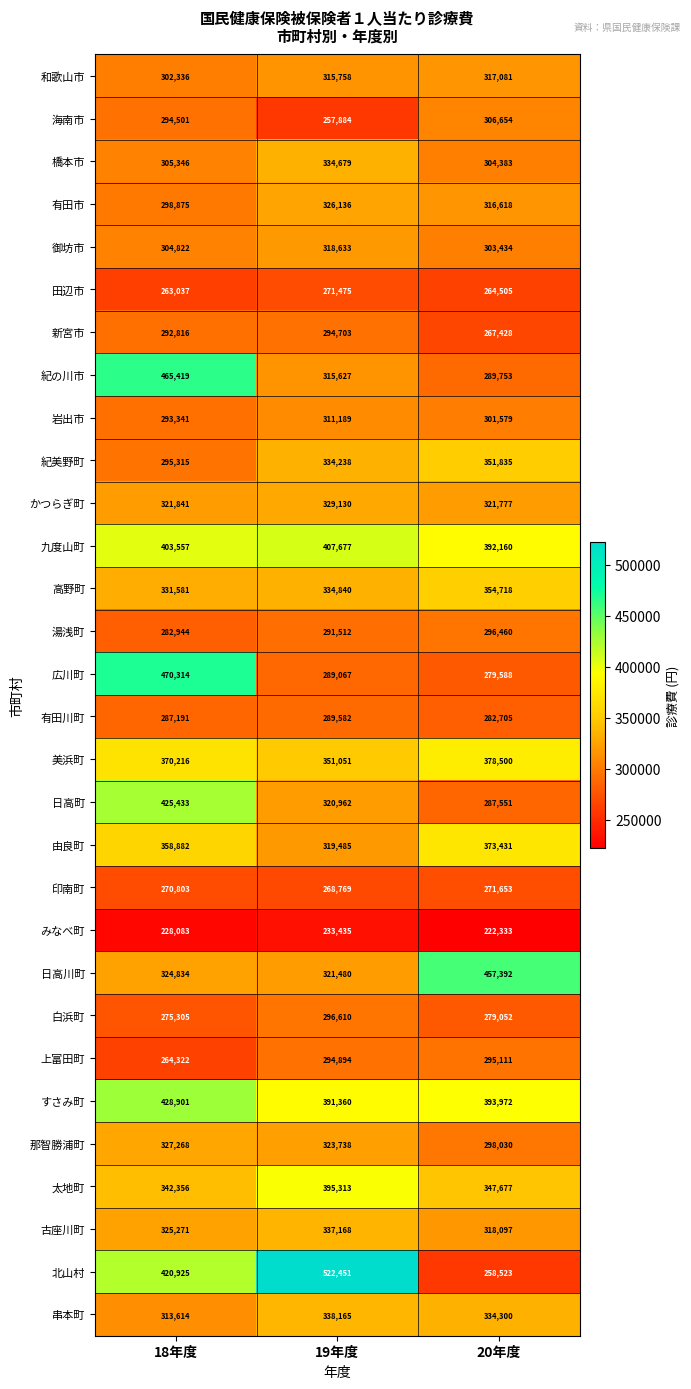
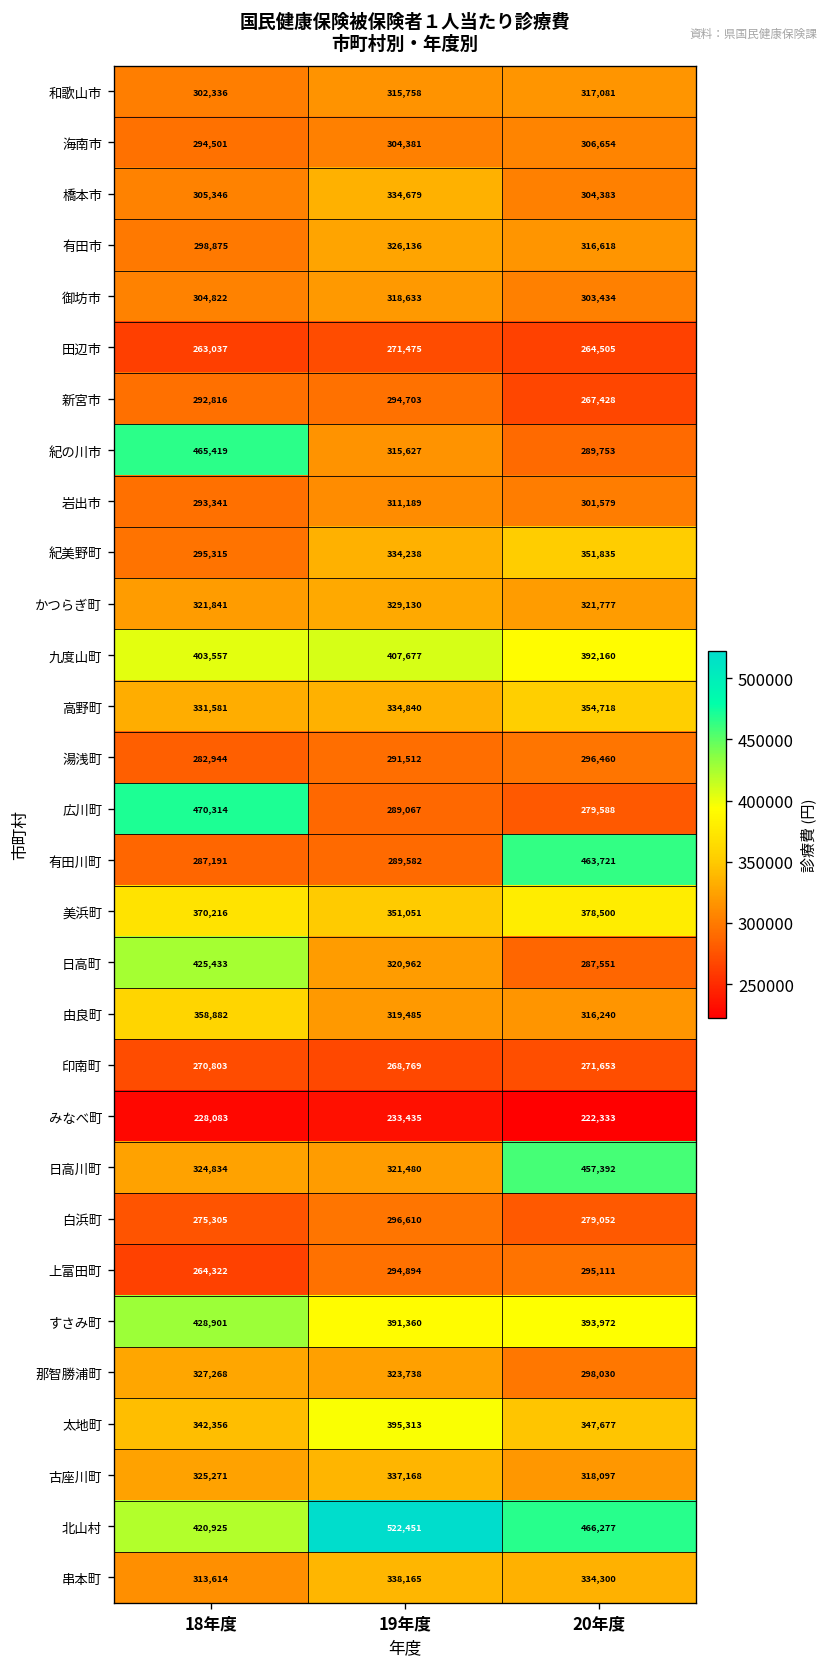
海南市, 19年度: 257,884 -> 304,381
有田川町, 20年度: 282,705 -> 463,721
由良町, 20年度: 373,431 -> 316,240
北山村, 20年度: 258,523 -> 466,277
